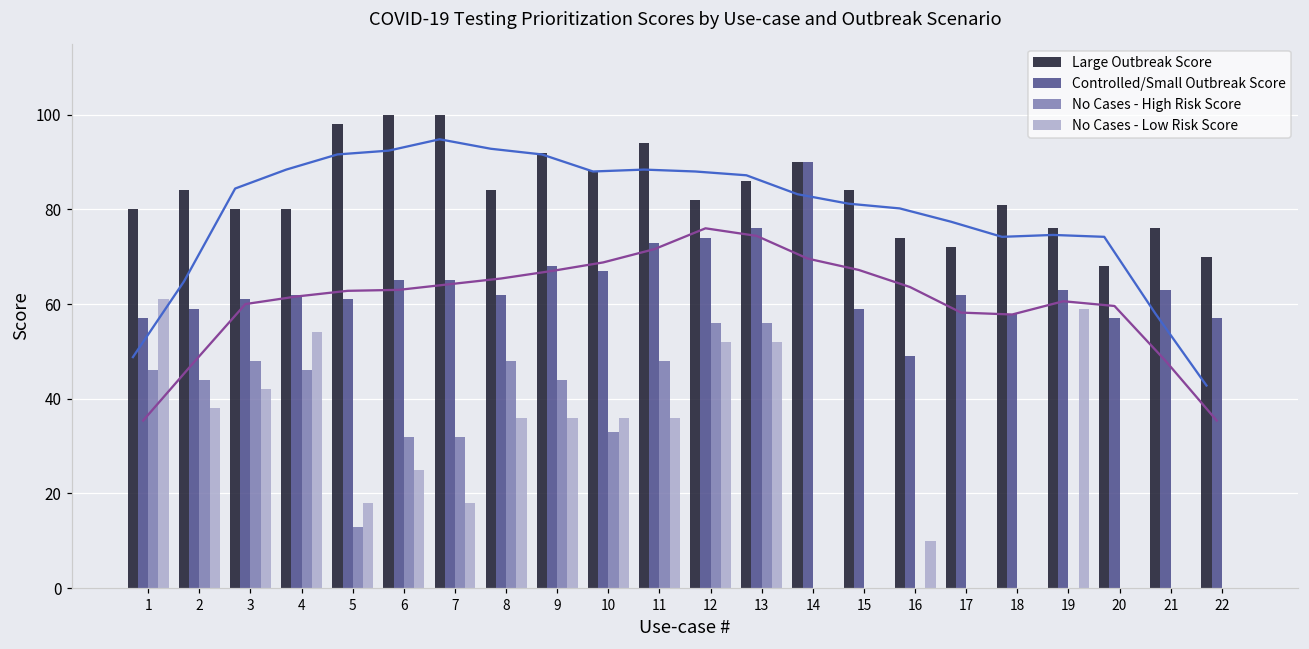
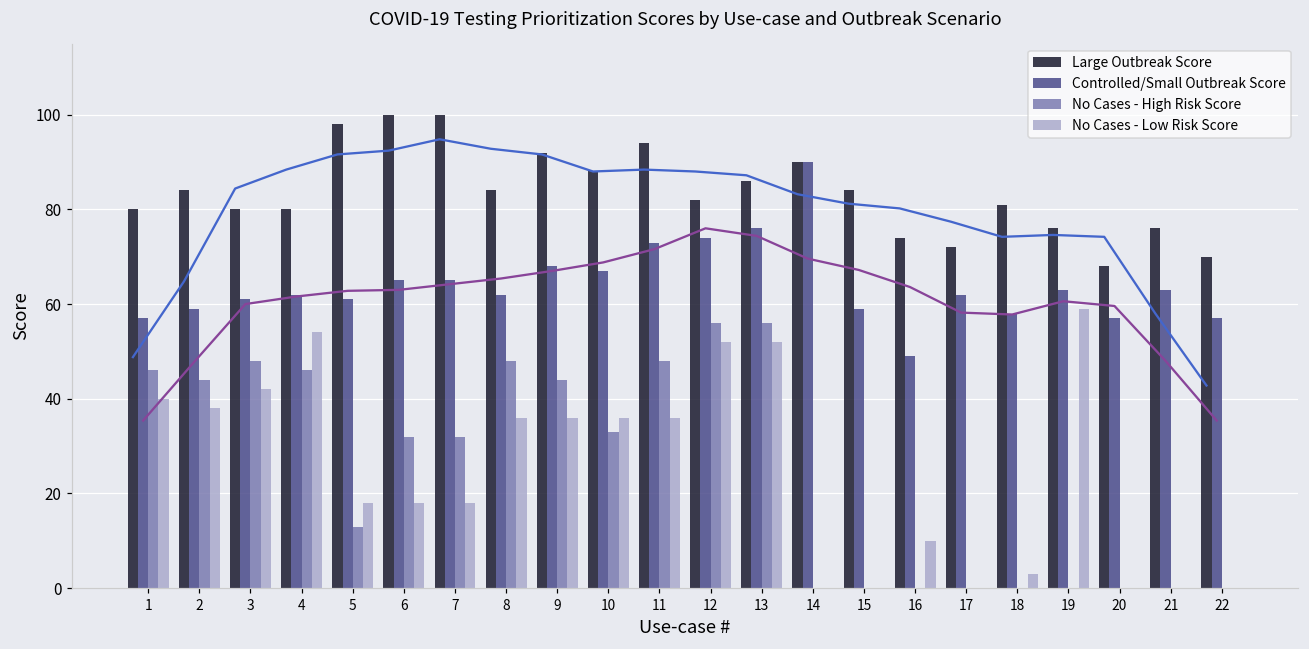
No Cases - Low Risk Score, 1: 61 -> 40
No Cases - Low Risk Score, 6: 25 -> 18
No Cases - Low Risk Score, 18: 0 -> 3
